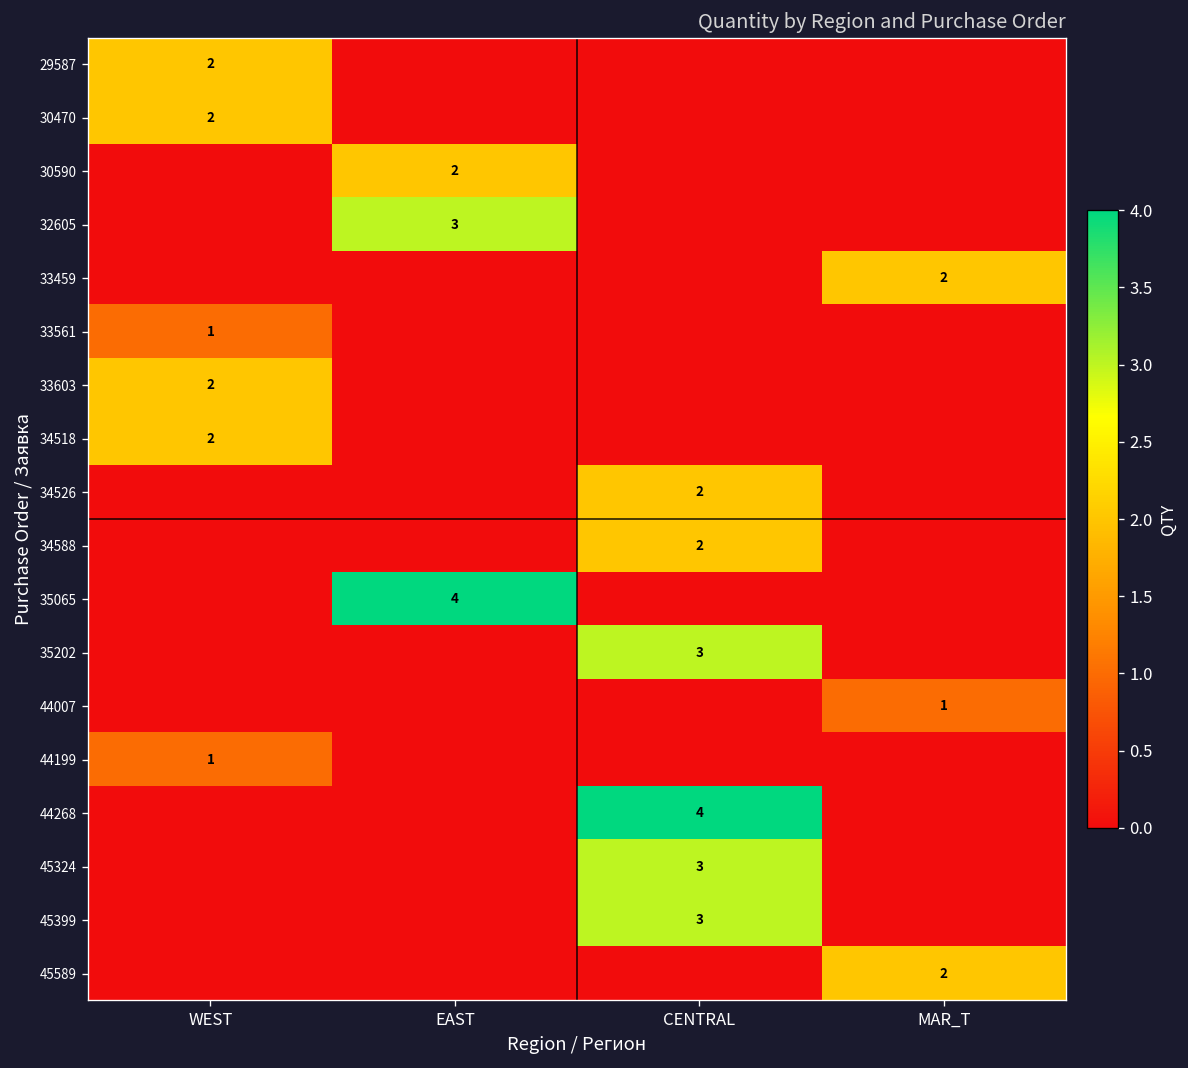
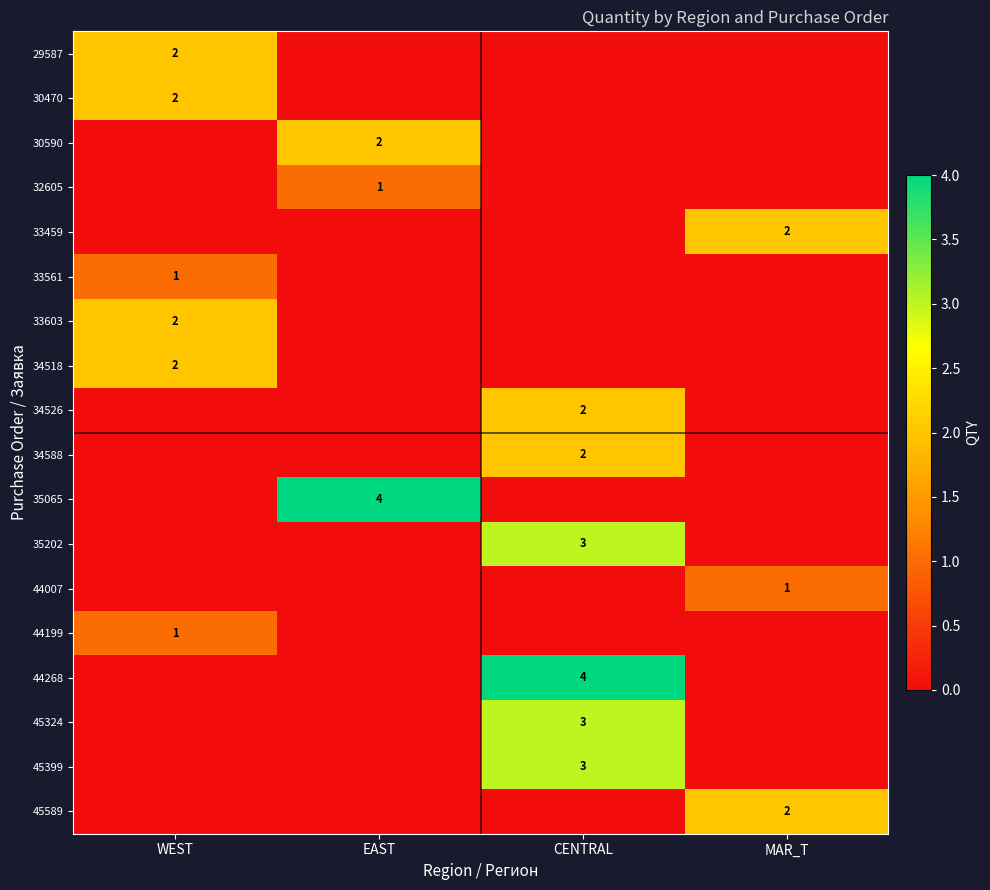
32605, EAST: 3 -> 1
